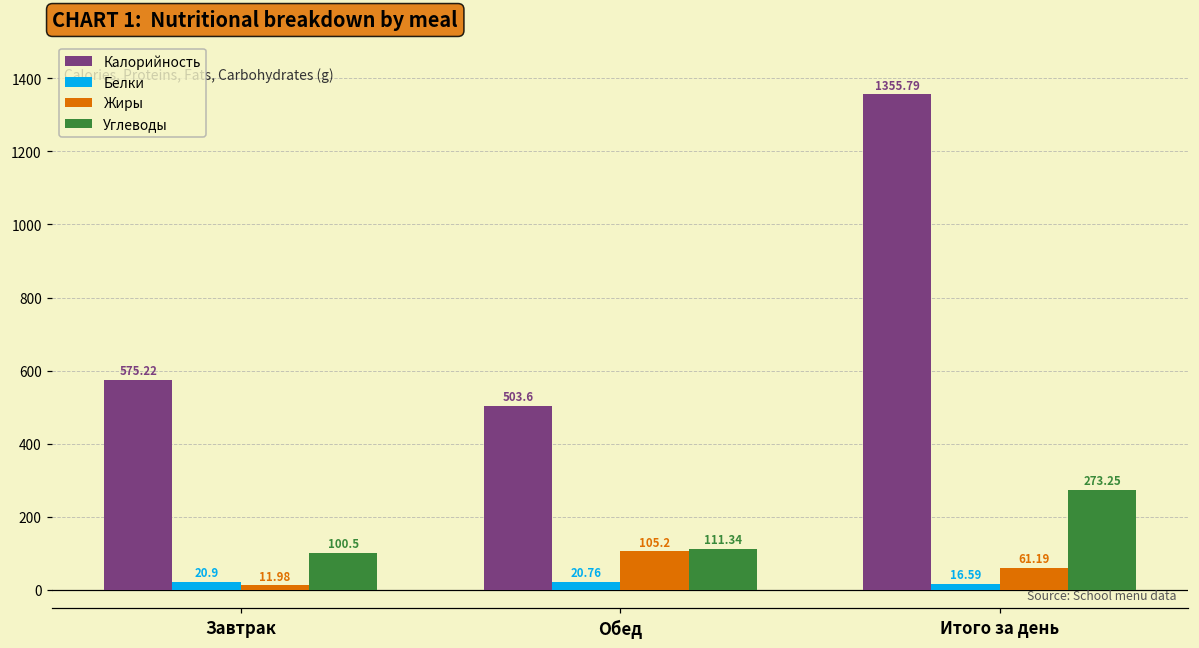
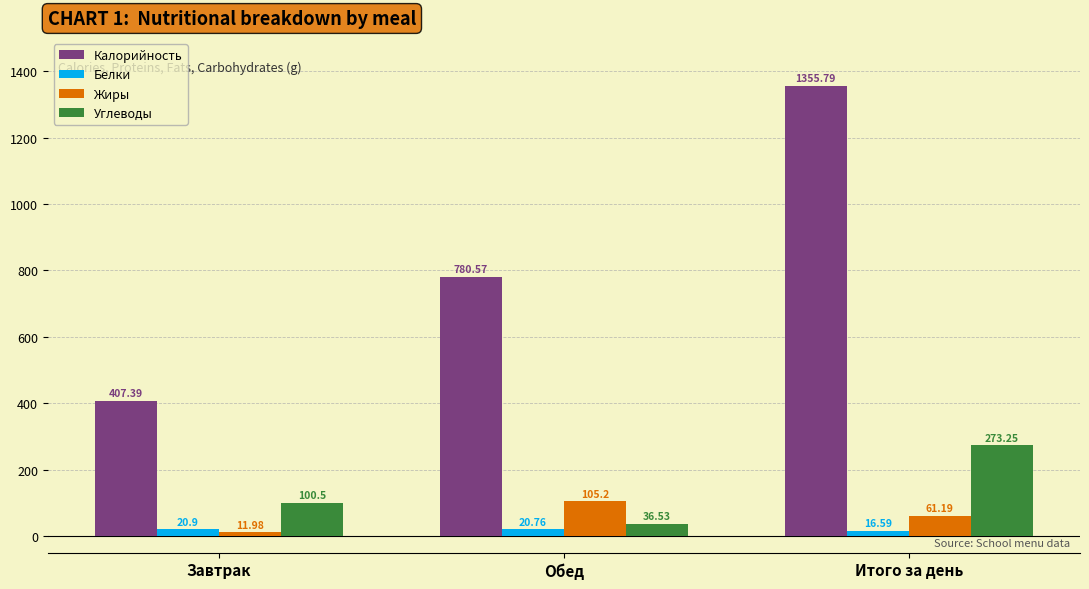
Калорийность, Завтрак: 575.22 -> 407.39
Калорийность, Обед: 503.6 -> 780.57
Углеводы, Обед: 111.34 -> 36.53
